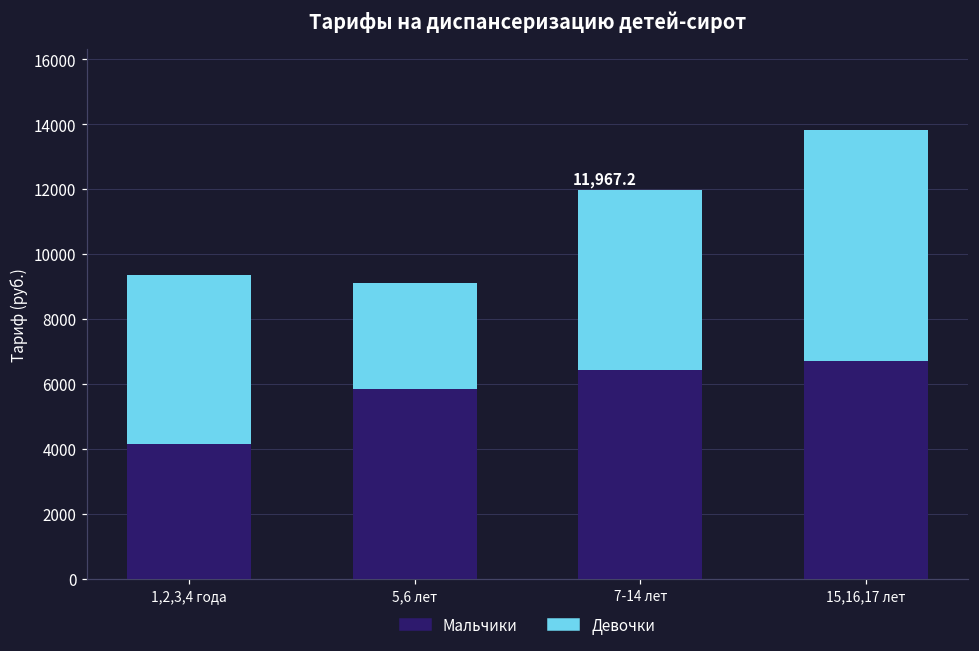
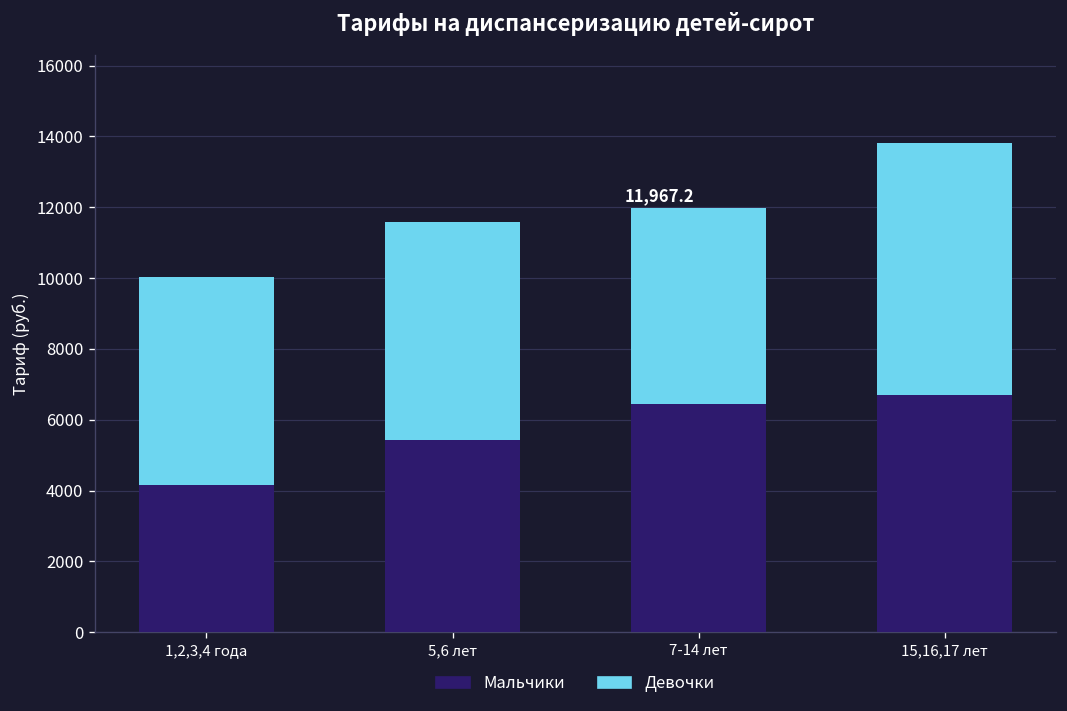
Девочки, 1,2,3,4 года: 5200 -> 5900
Мальчики, 5,6 лет: 5800 -> 5400
Девочки, 5,6 лет: 3300 -> 6100
